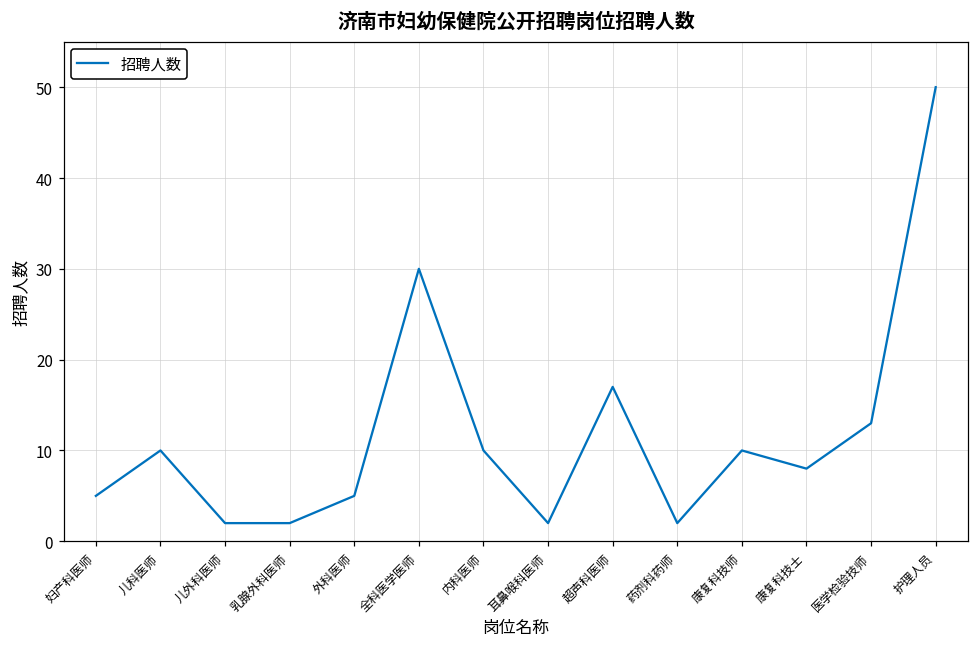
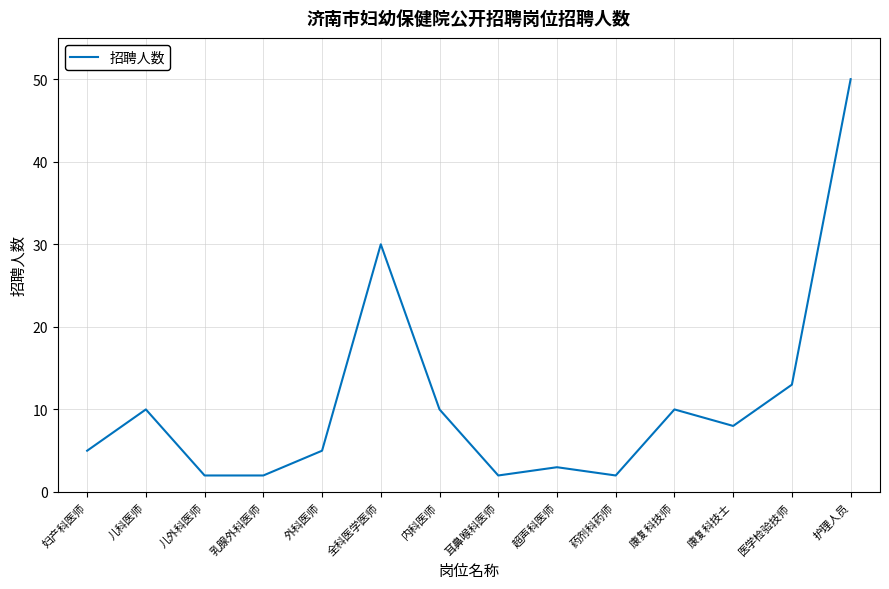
超声科医师: 17 -> 3
